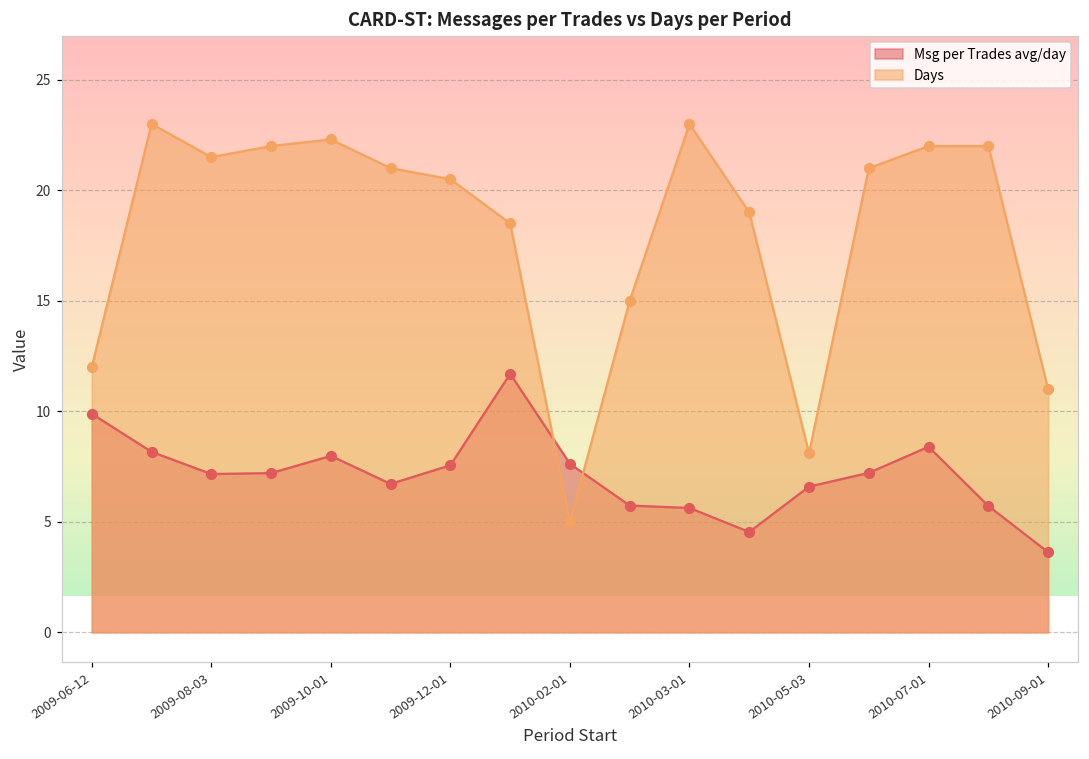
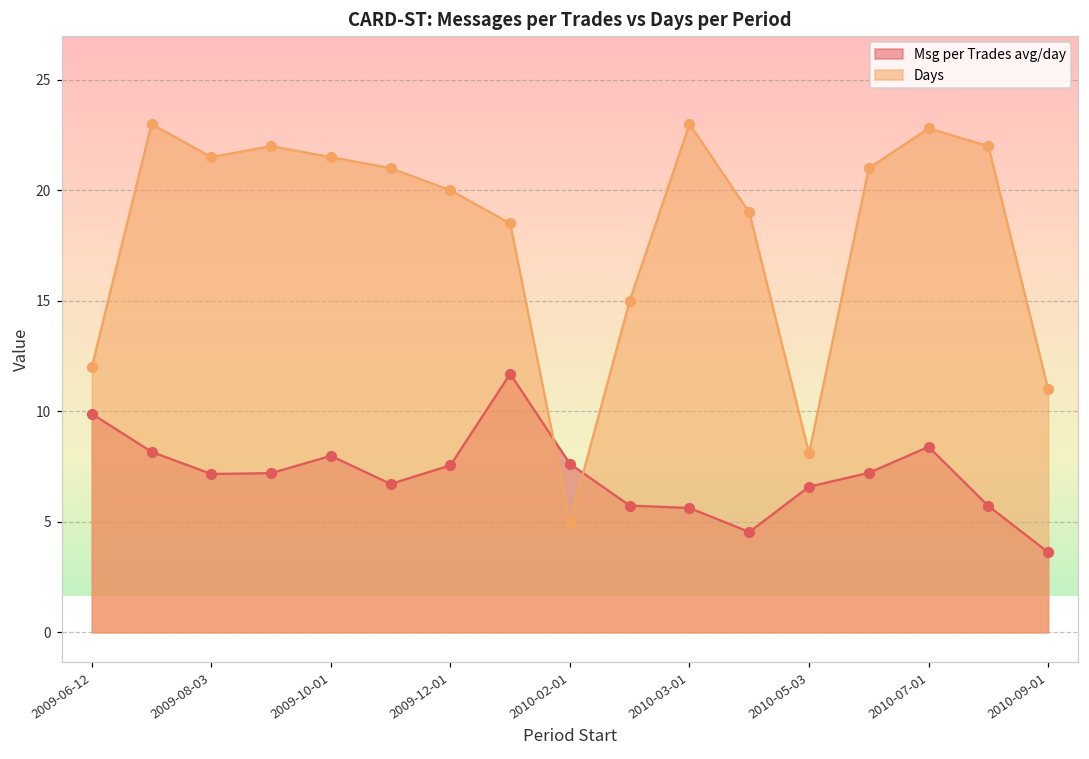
Days, 2009-10-01: 22.3 -> 21.5
Days, 2009-12-01: 20.5 -> 20.0
Days, 2010-07-01: 22.0 -> 22.8
